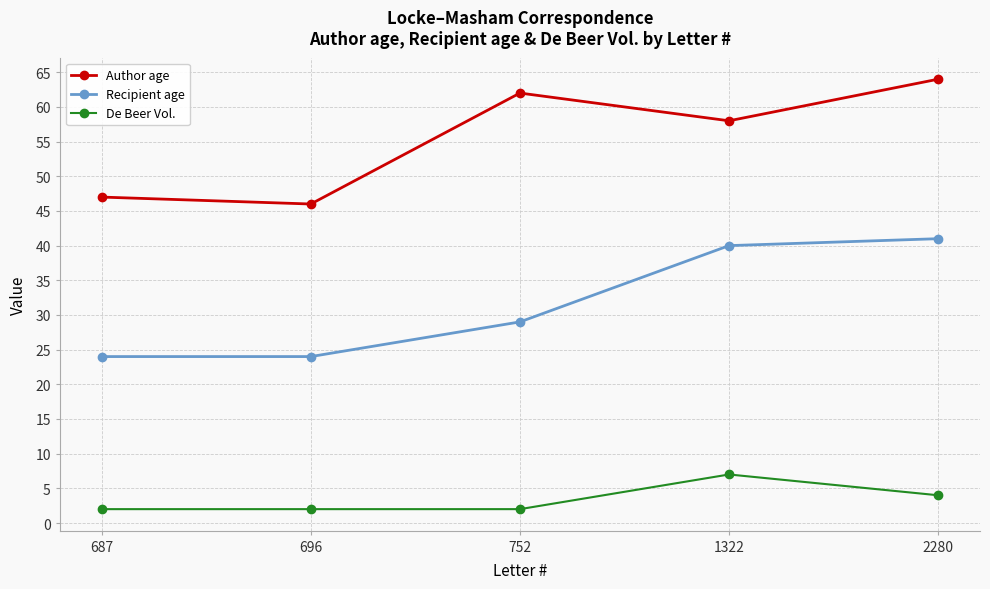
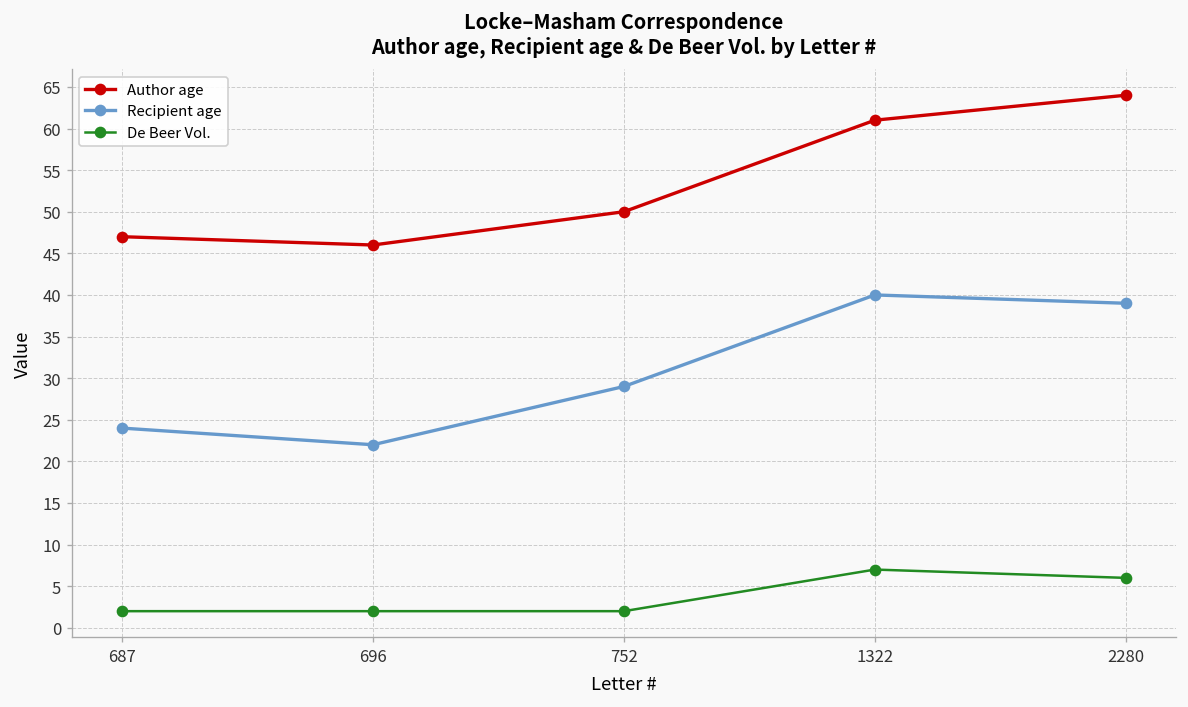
Recipient age, 696: 24 -> 22
Author age, 752: 62 -> 50
Author age, 1322: 58 -> 61
Recipient age, 2280: 41 -> 39
De Beer Vol., 2280: 4 -> 6
